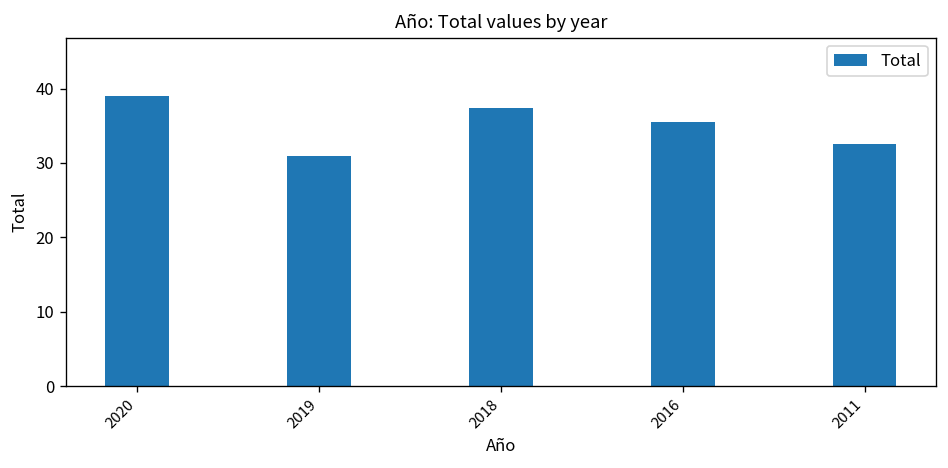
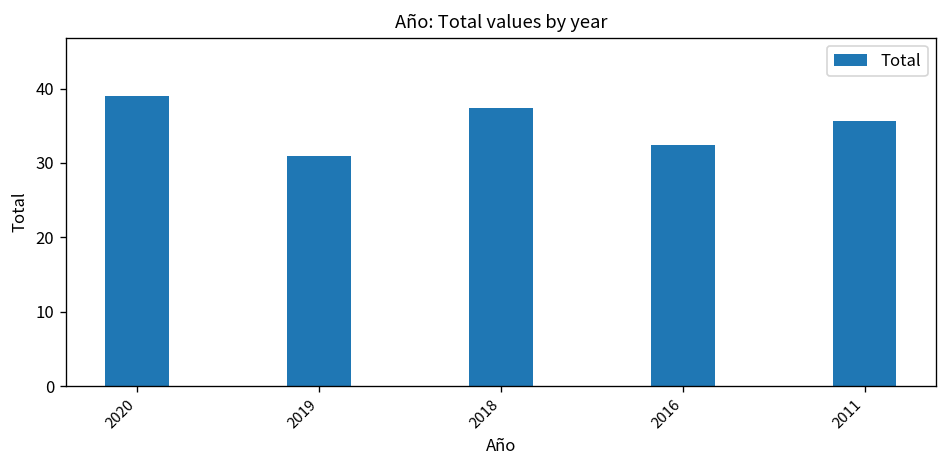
2016: 35 -> 32
2011: 32 -> 36
